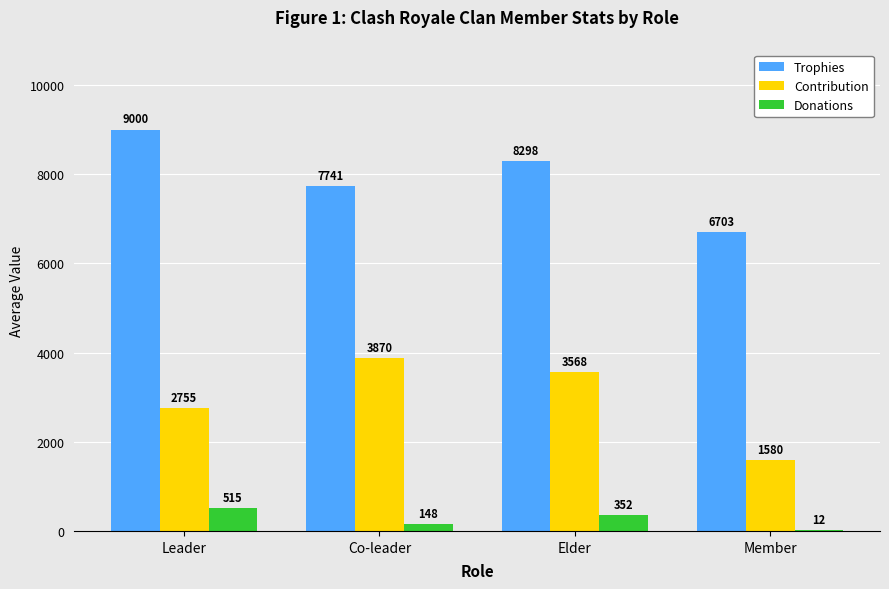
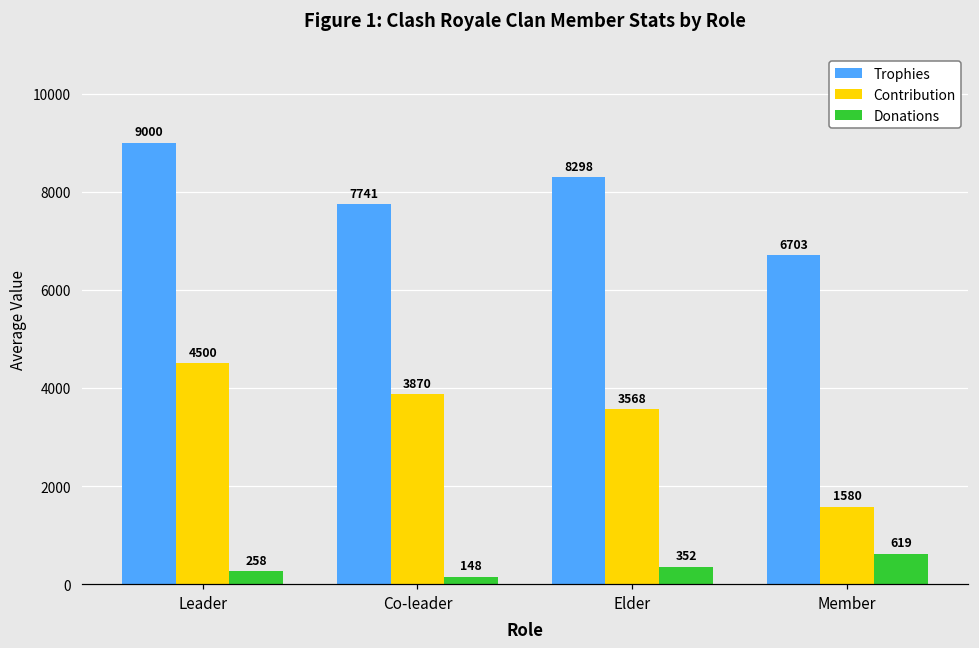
Contribution, Leader: 2755 -> 4500
Donations, Leader: 515 -> 258
Donations, Member: 12 -> 619
